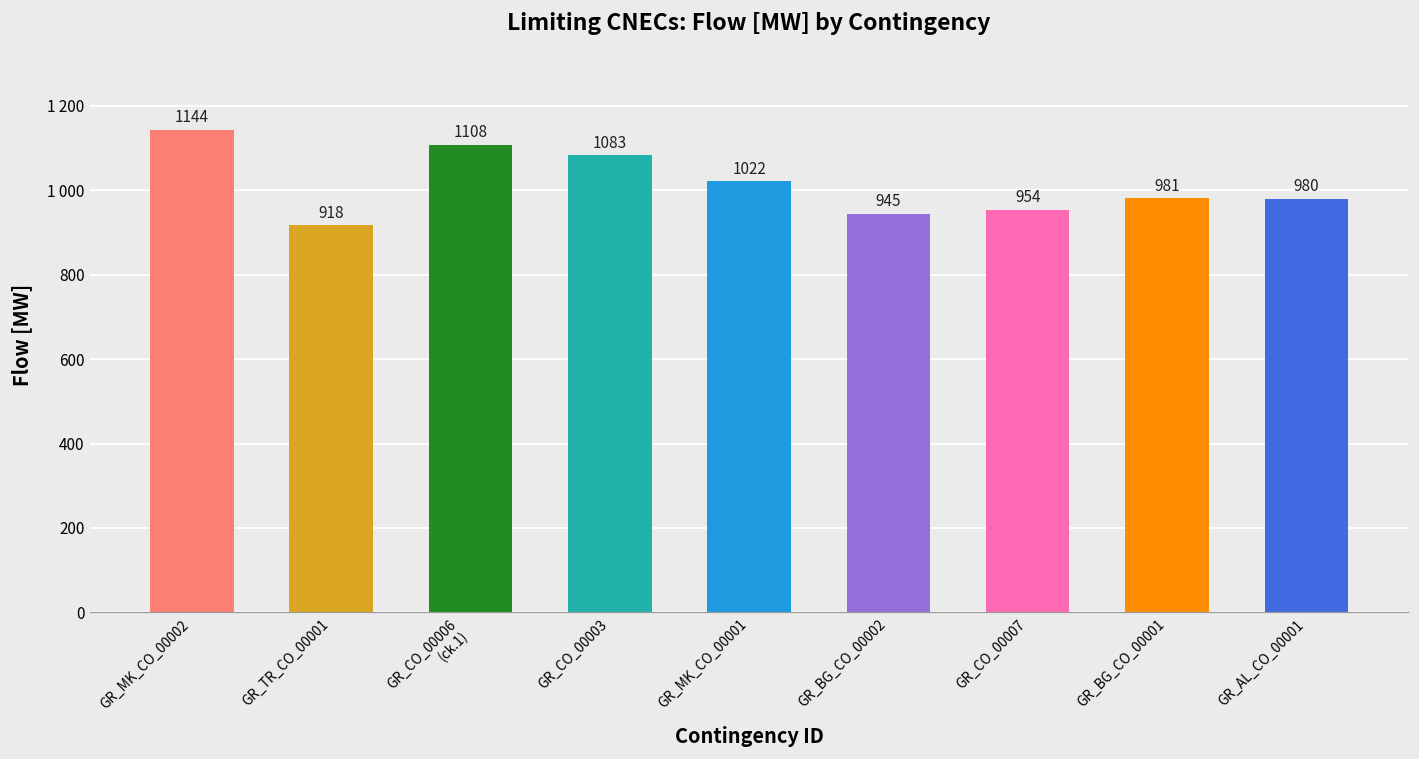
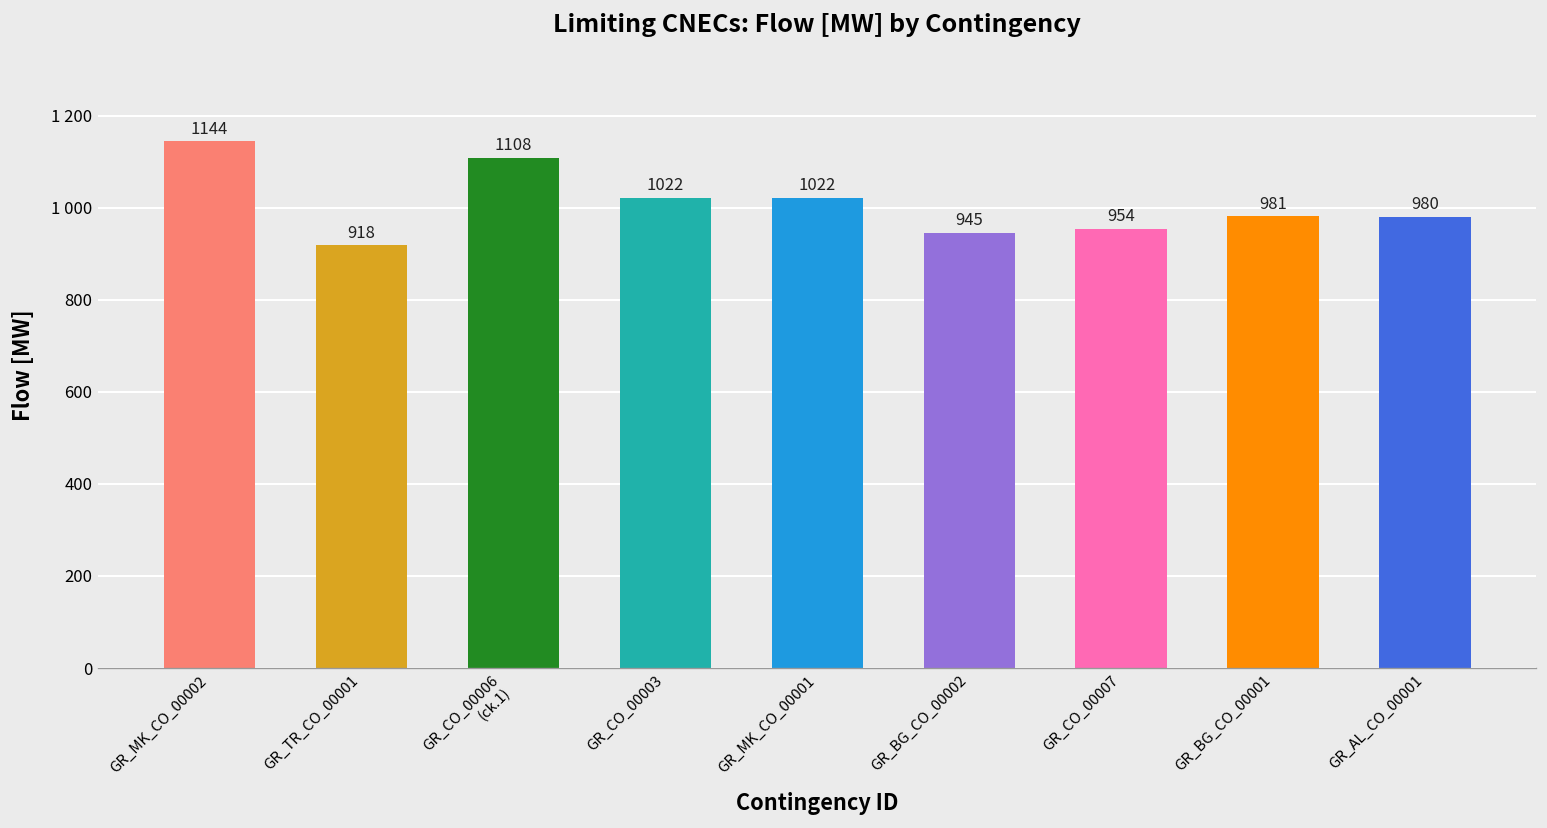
GR_CO_00003: 1083 -> 1022
